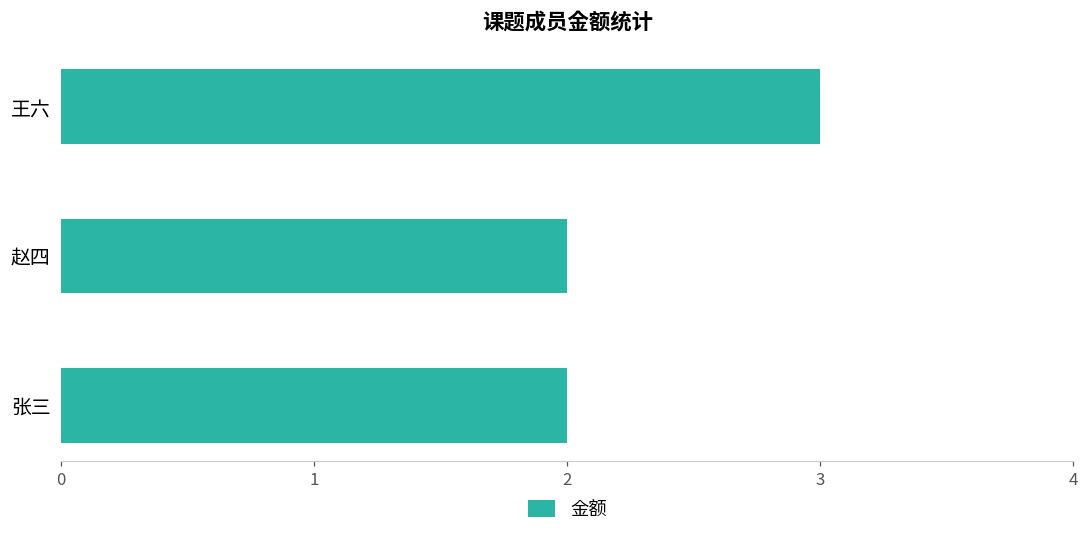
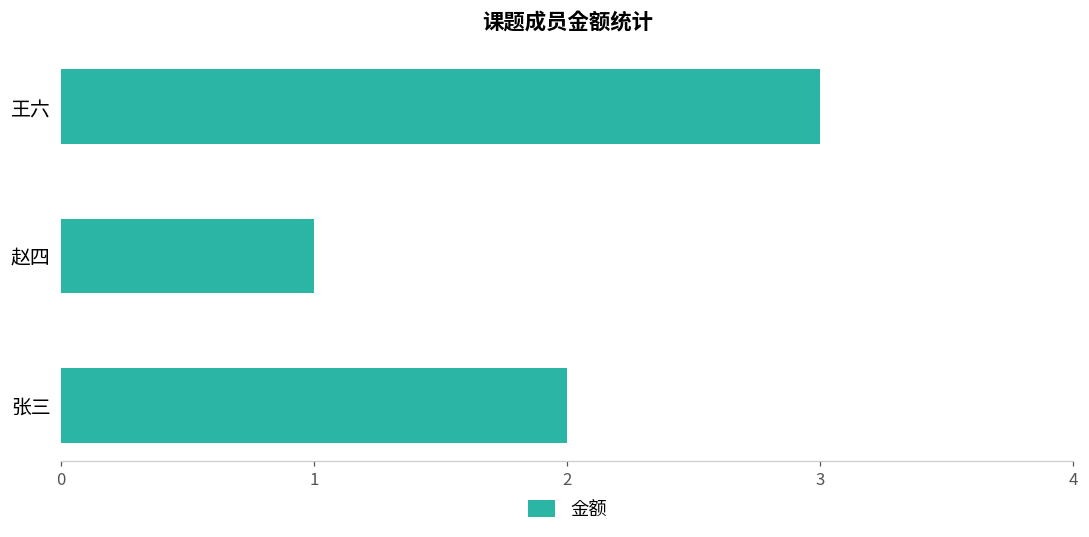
赵四: 2 -> 1
